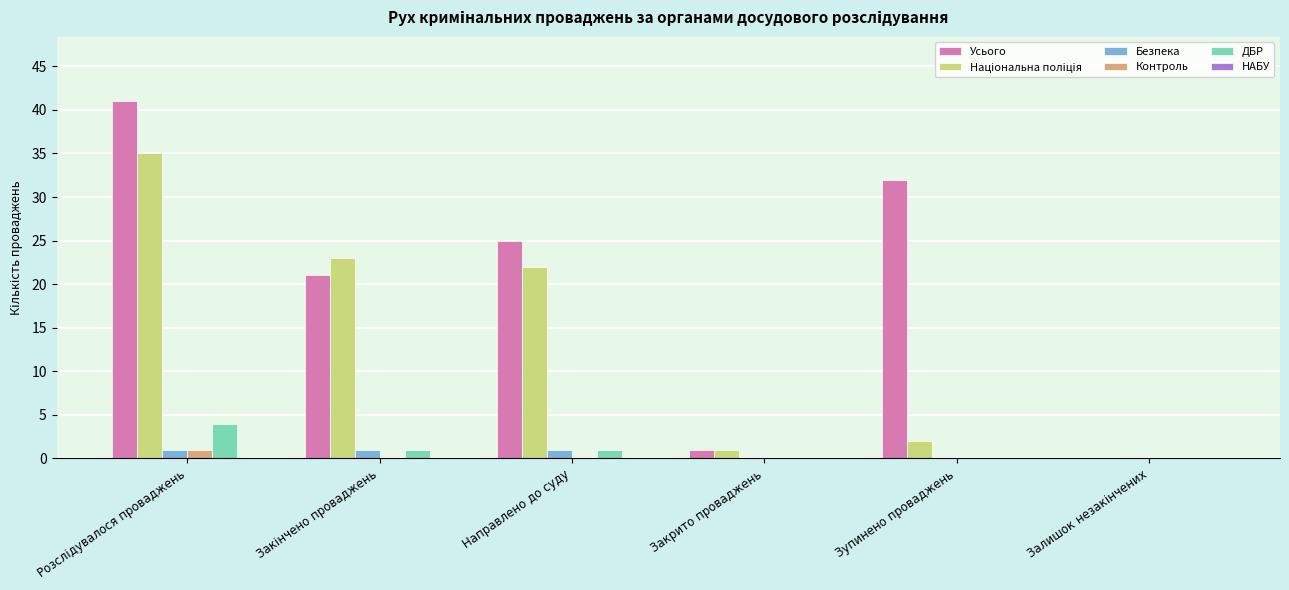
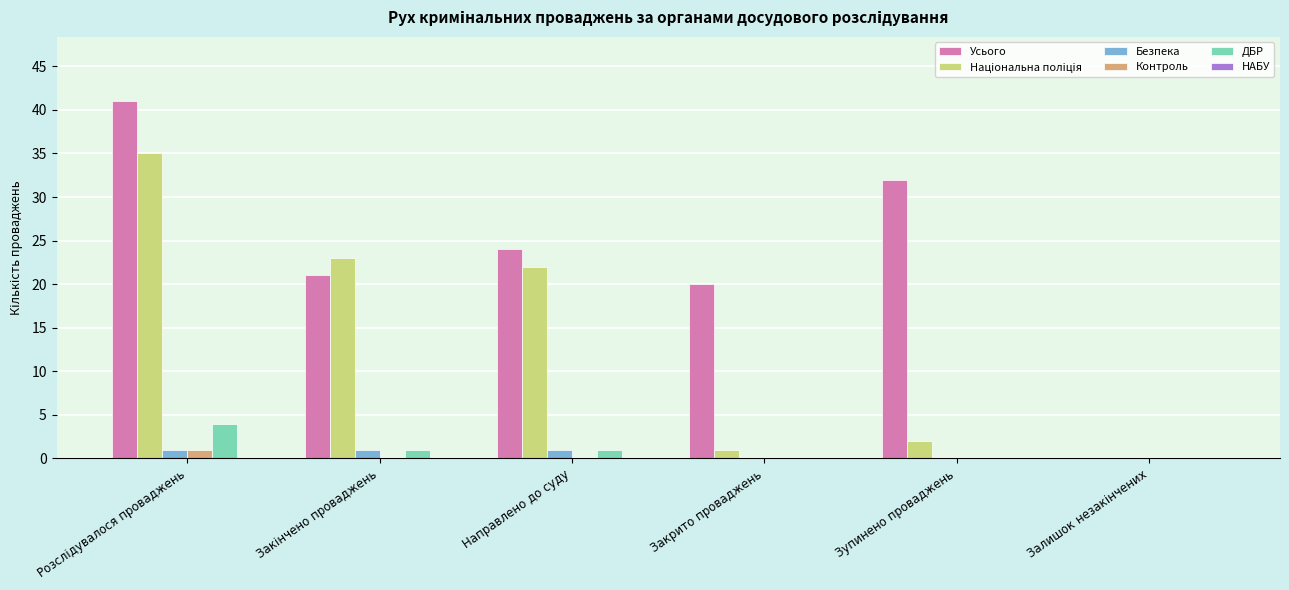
Усього, Направлено до суду: 25 -> 24
Усього, Закрито проваджень: 1 -> 20
